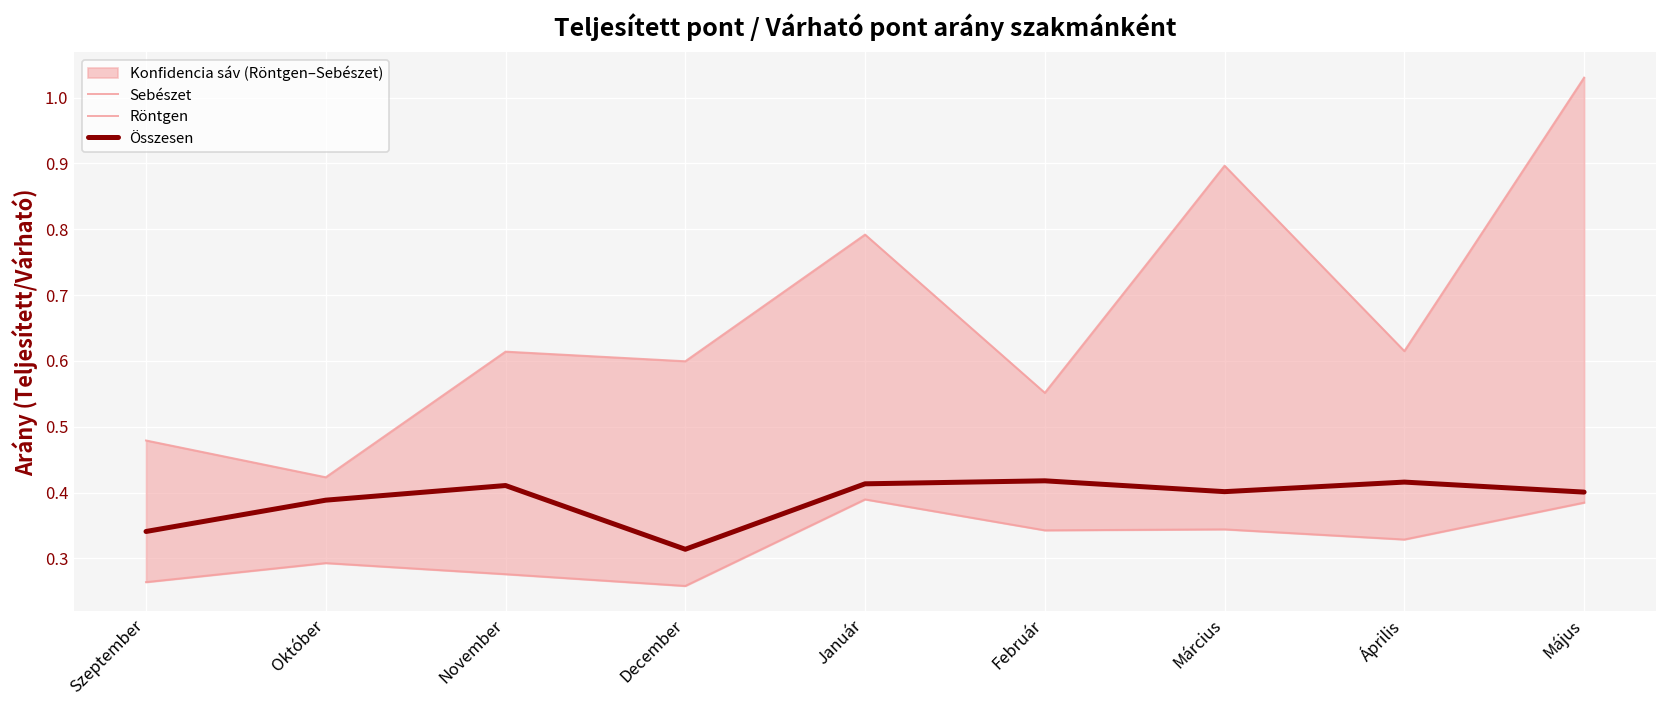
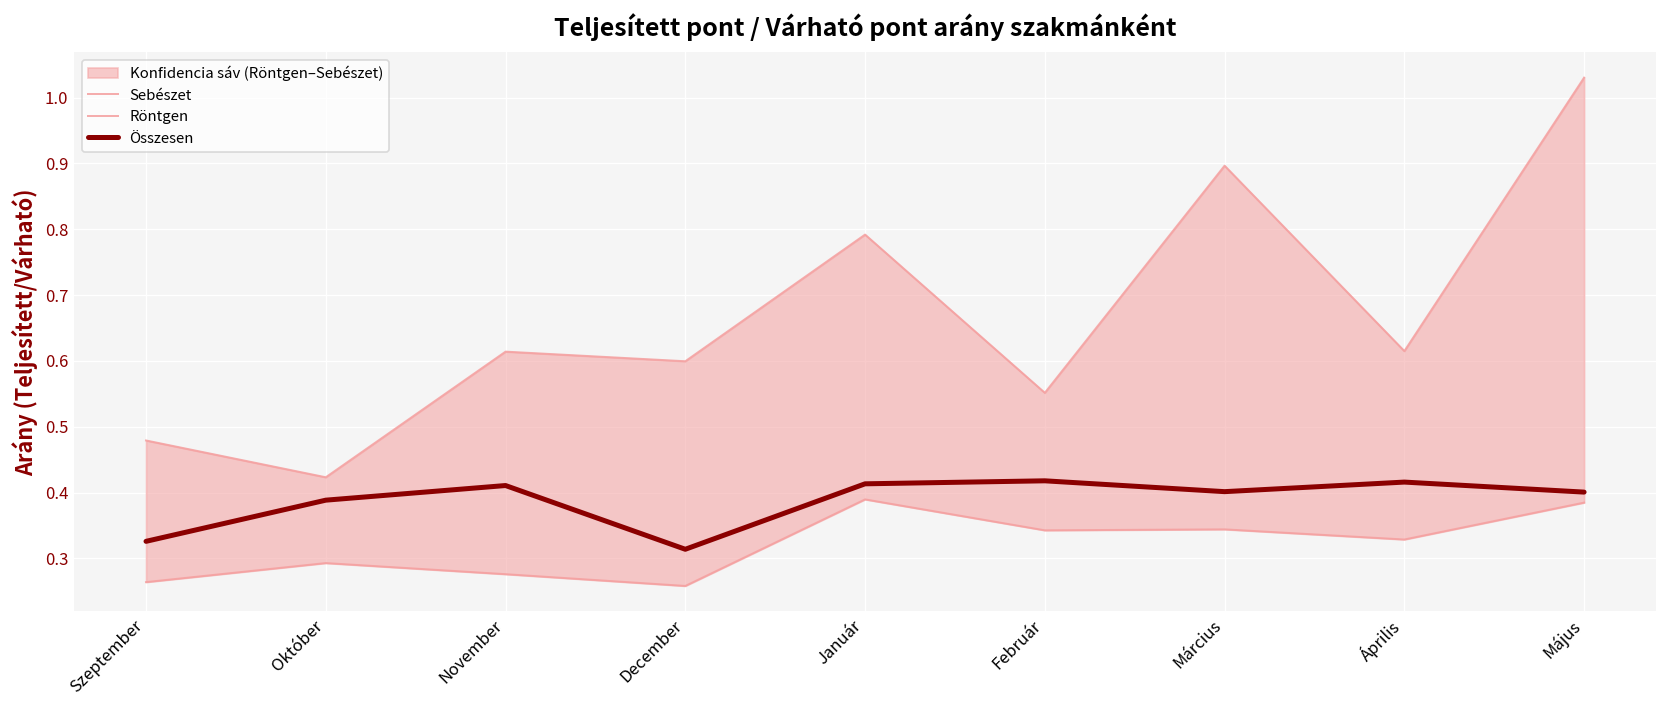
Összesen, Szeptember: 0.34 -> 0.33
